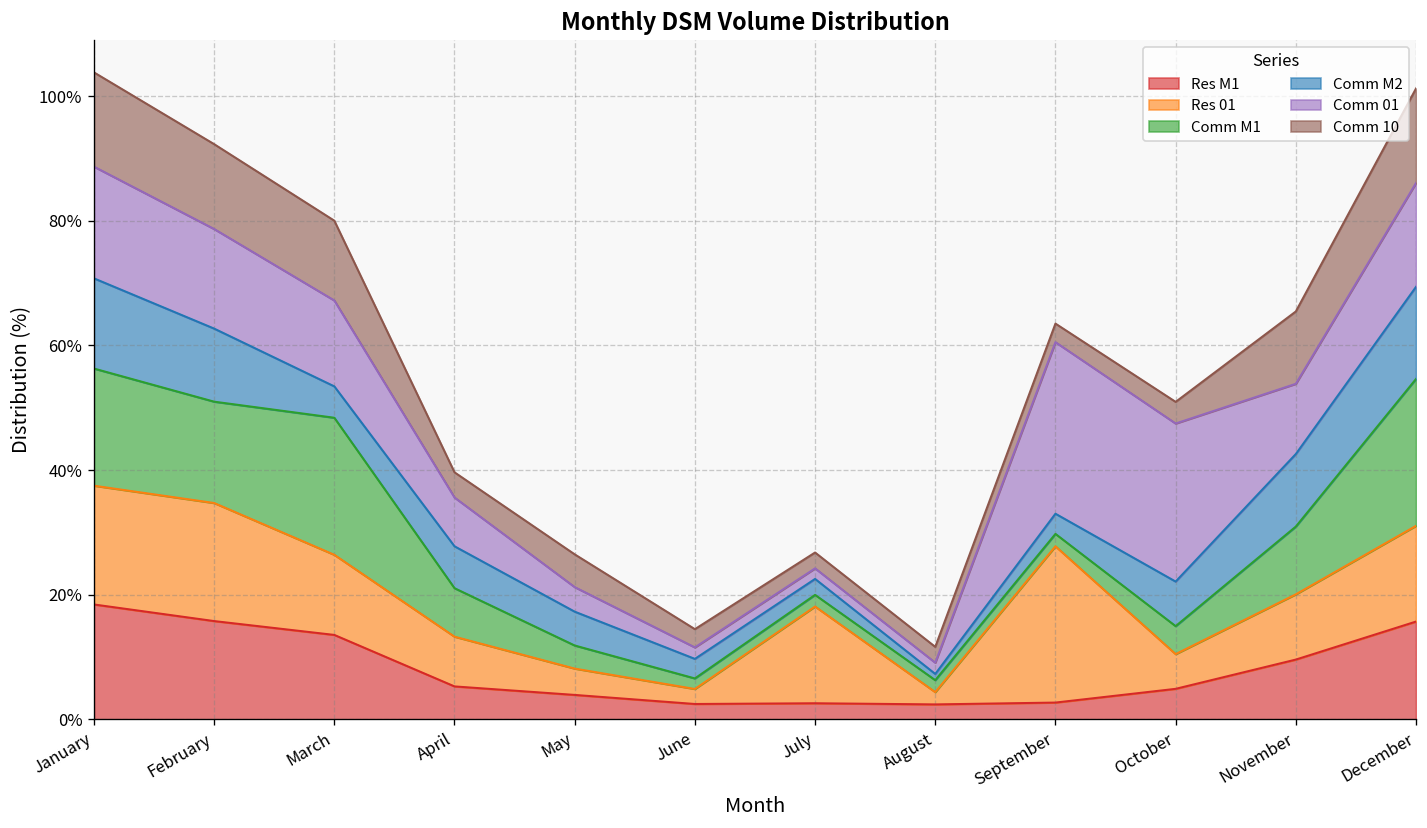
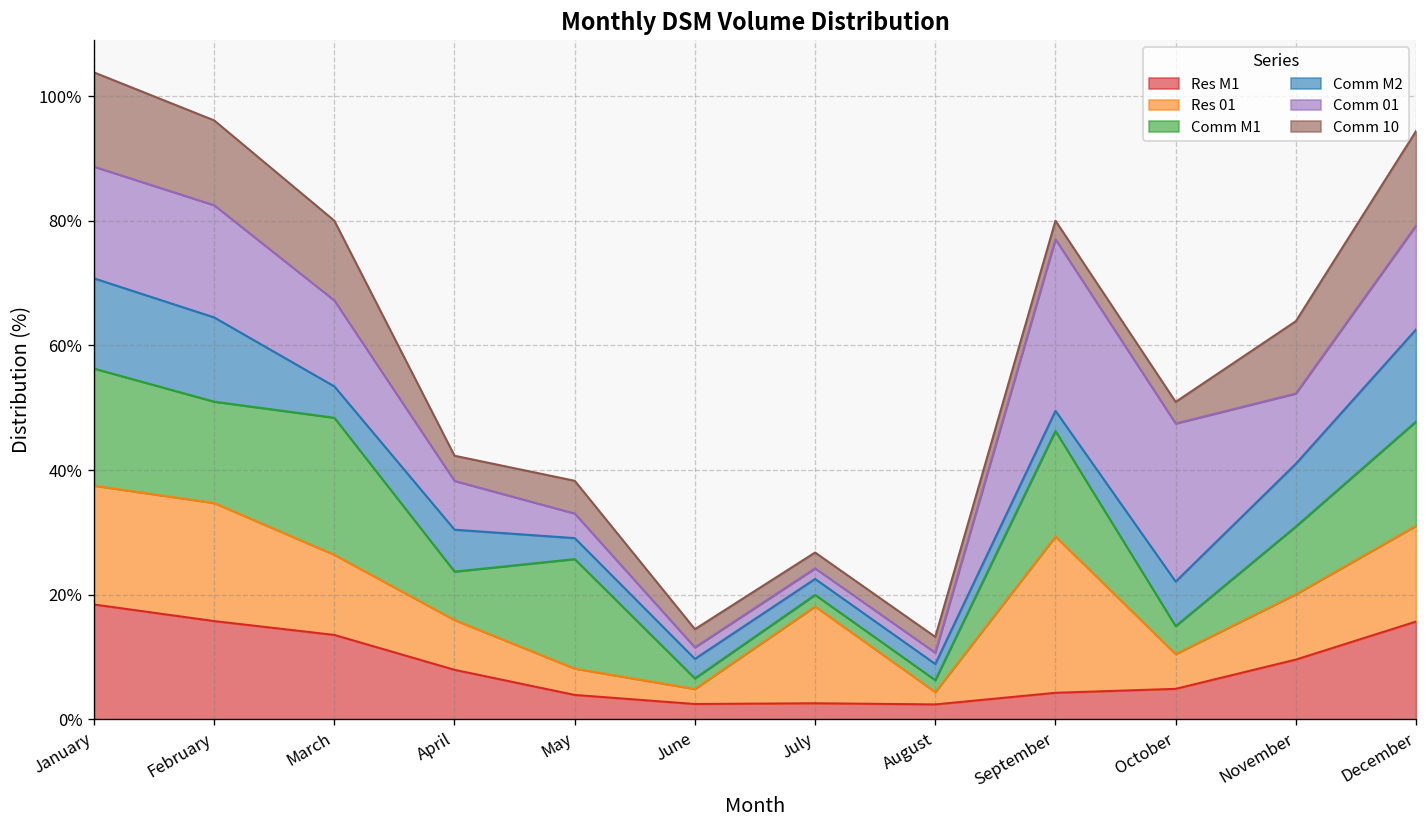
Comm M2, February: 12% -> 14%
Comm 01, February: 16% -> 18%
Res M1, April: 5% -> 8%
Comm M1, May: 4% -> 18%
Comm M2, May: 5% -> 3%
Comm M2, August: 1% -> 3%
Res M1, September: 3% -> 4%
Comm M1, September: 2% -> 17%
Comm M2, November: 12% -> 10%
Comm M1, December: 24% -> 17%
